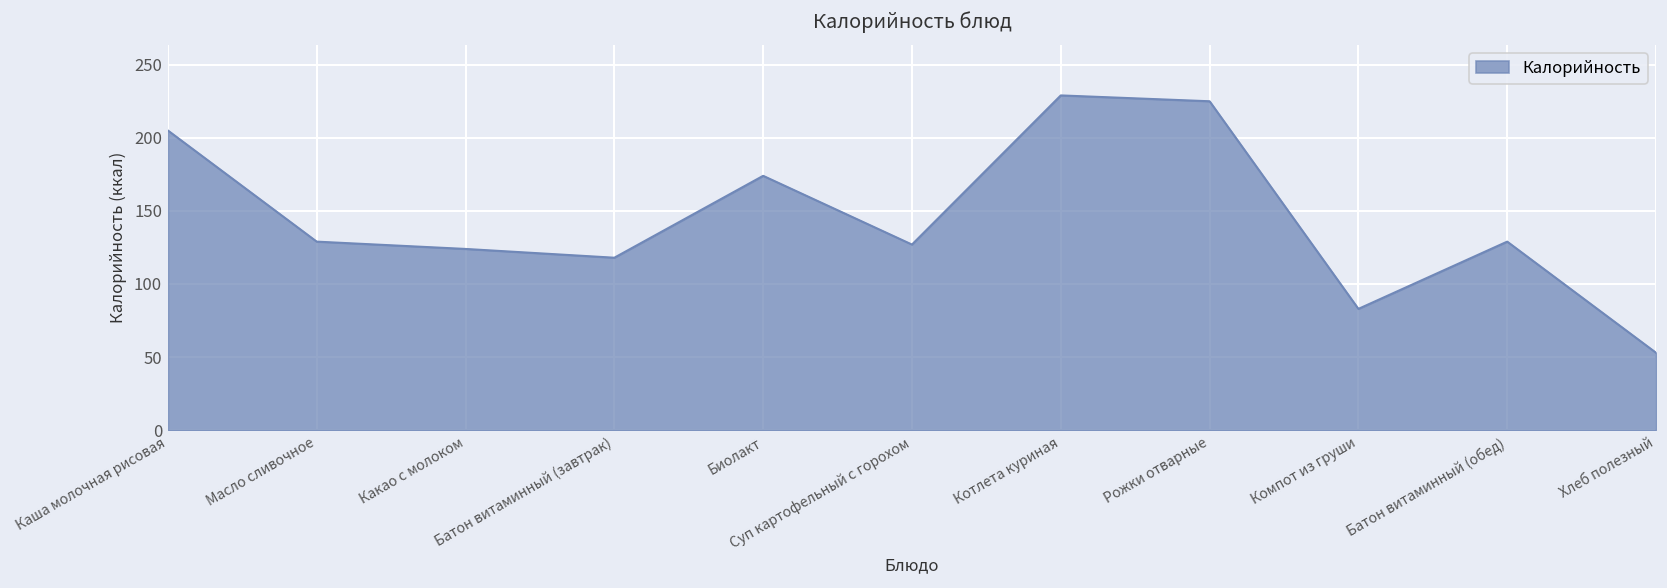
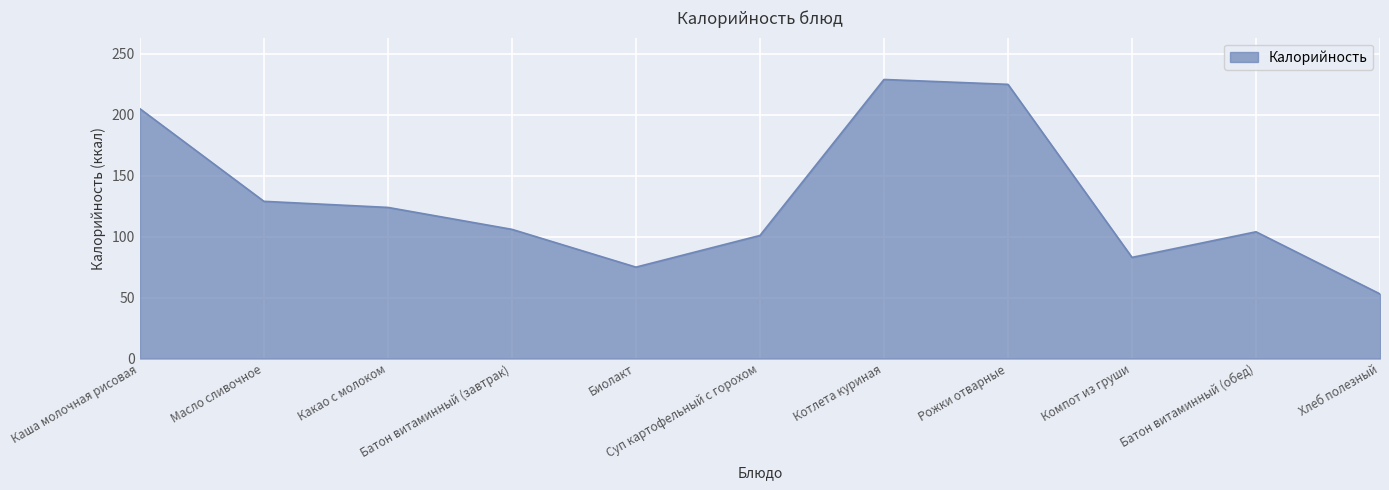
Батон витаминный (завтрак): 118 -> 106
Биолакт: 174 -> 75
Суп картофельный с горохом: 127 -> 101
Батон витаминный (обед): 129 -> 104
